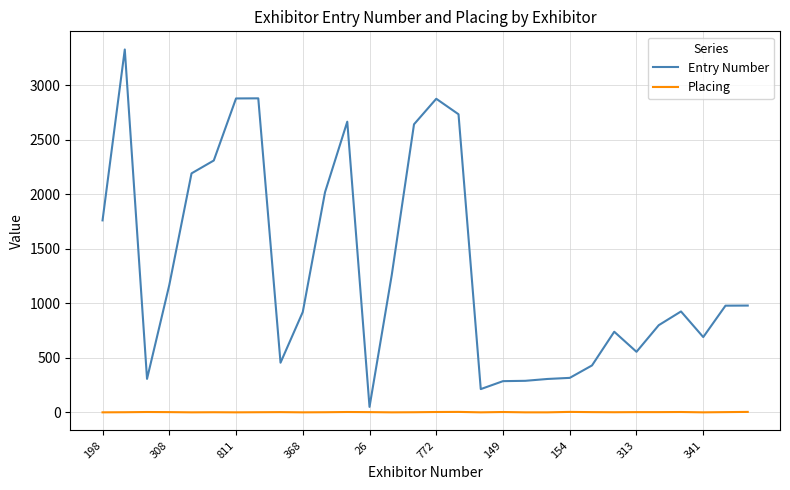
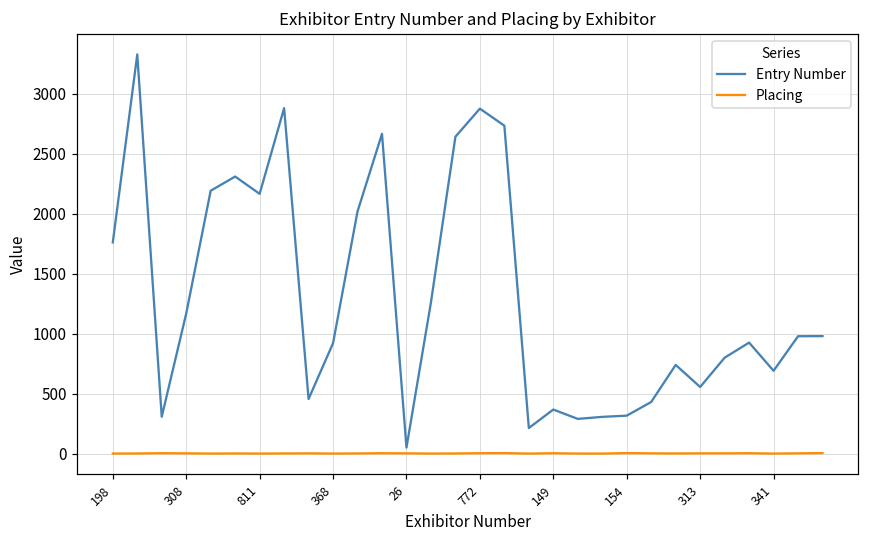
Entry Number, 811: 2880 -> 2170
Entry Number, 149: 290 -> 370
